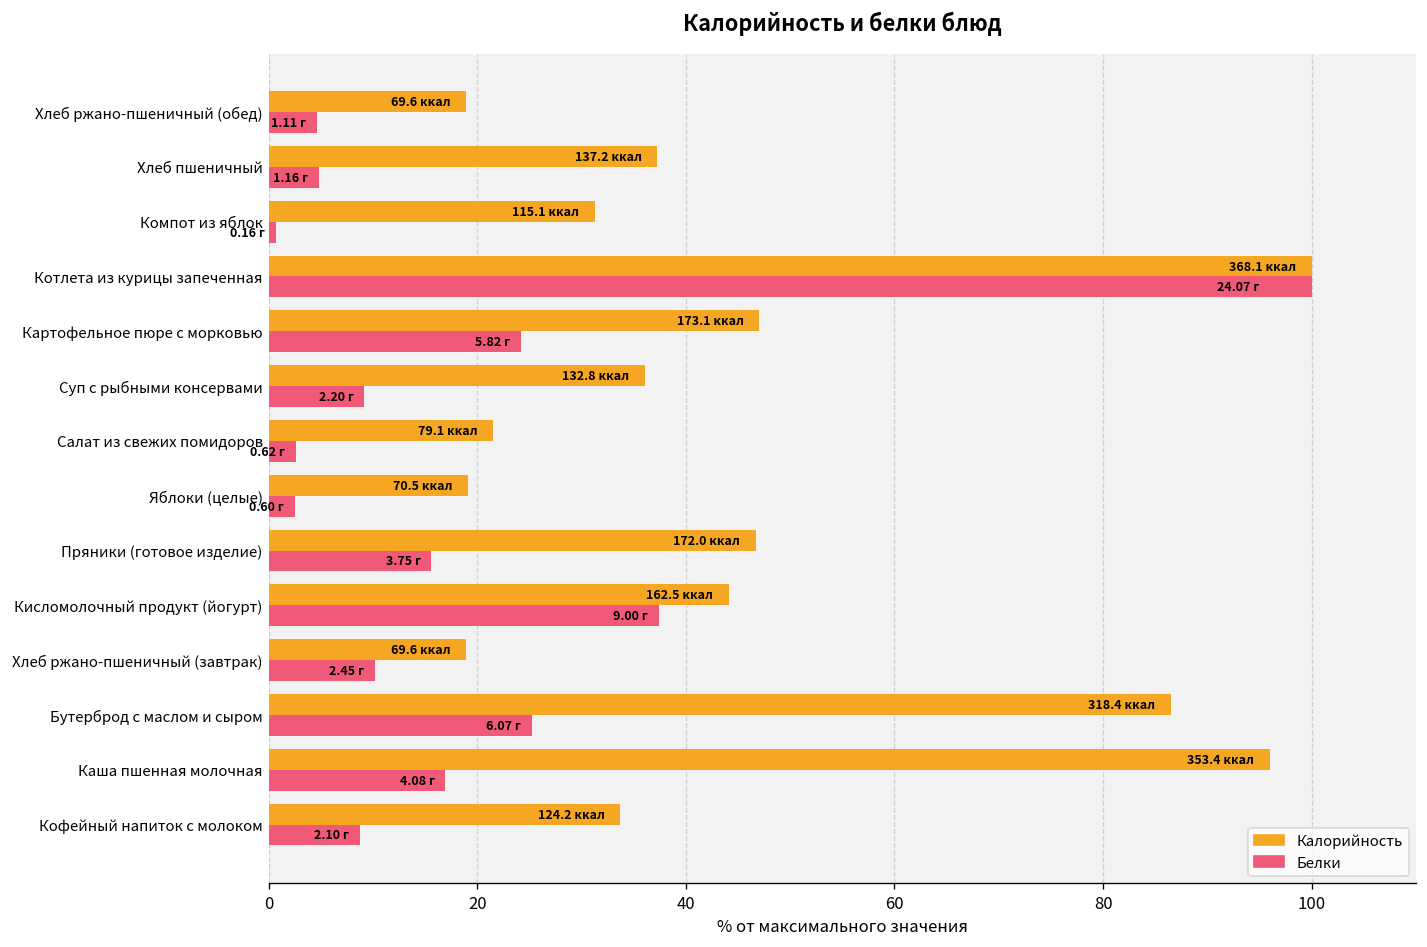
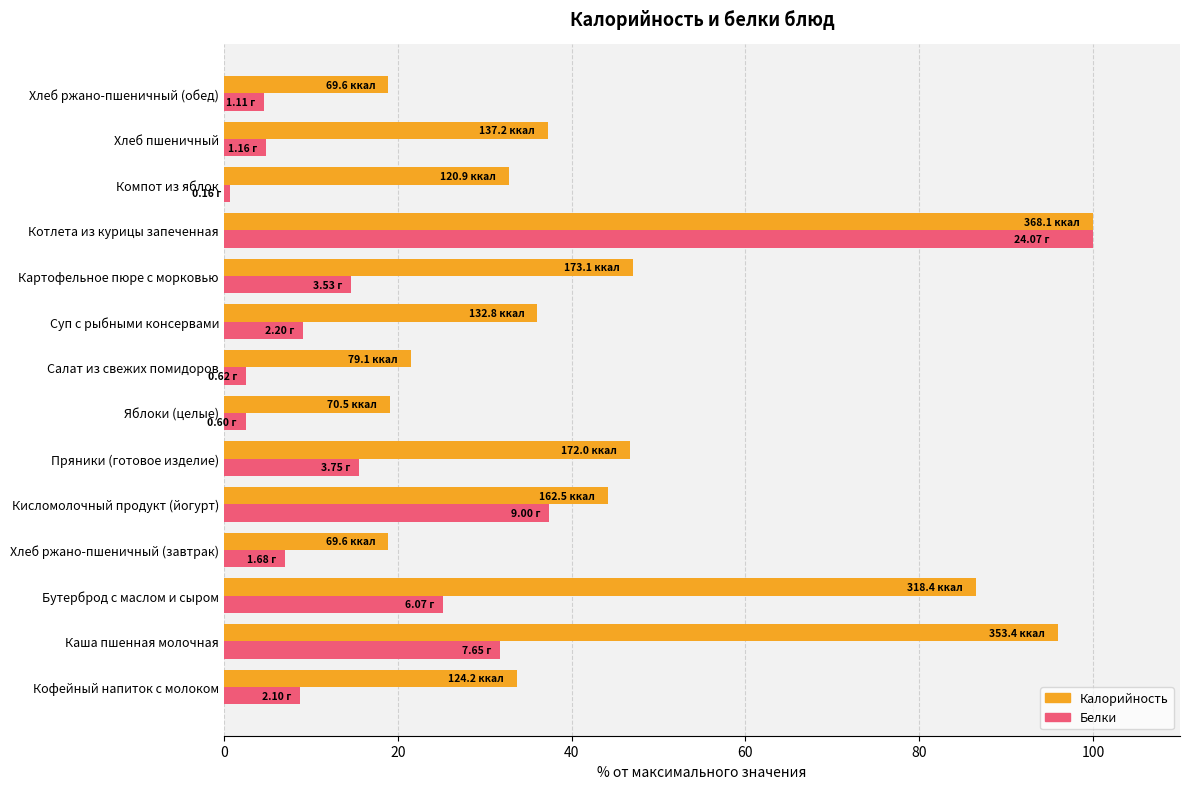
Калорийность, Компот из яблок: 115.1 -> 120.9
Белки, Картофельное пюре с морковью: 5.82 -> 3.53
Белки, Хлеб ржано-пшеничный (завтрак): 2.45 -> 1.68
Белки, Каша пшенная молочная: 4.08 -> 7.65
